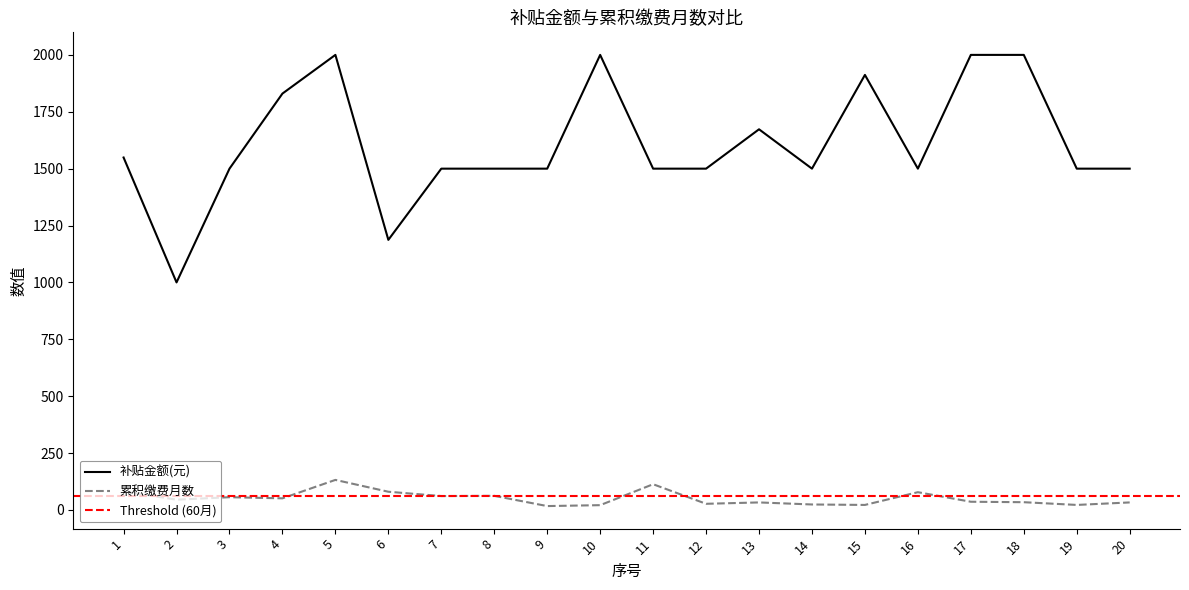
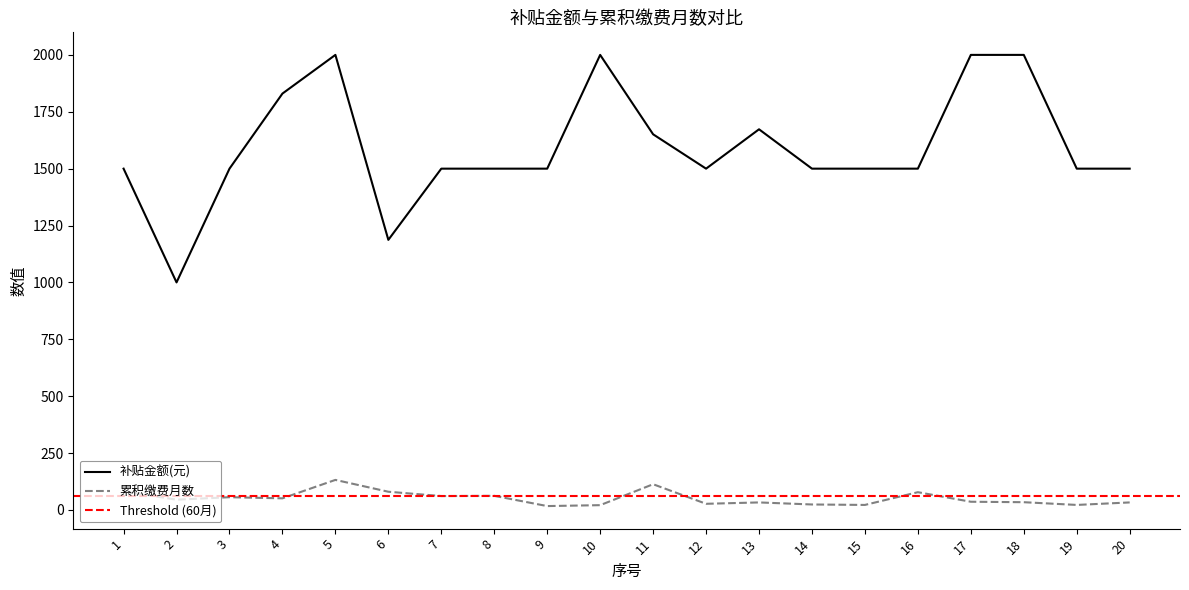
补贴金额(元), 1: 1550 -> 1500
补贴金额(元), 11: 1500 -> 1650
补贴金额(元), 15: 1910 -> 1500
